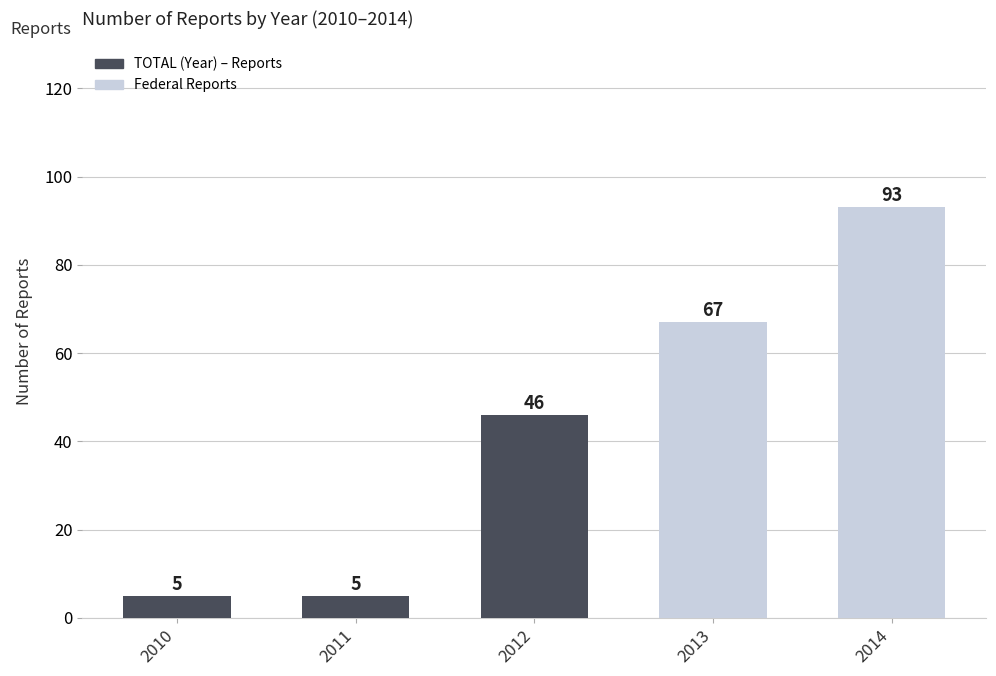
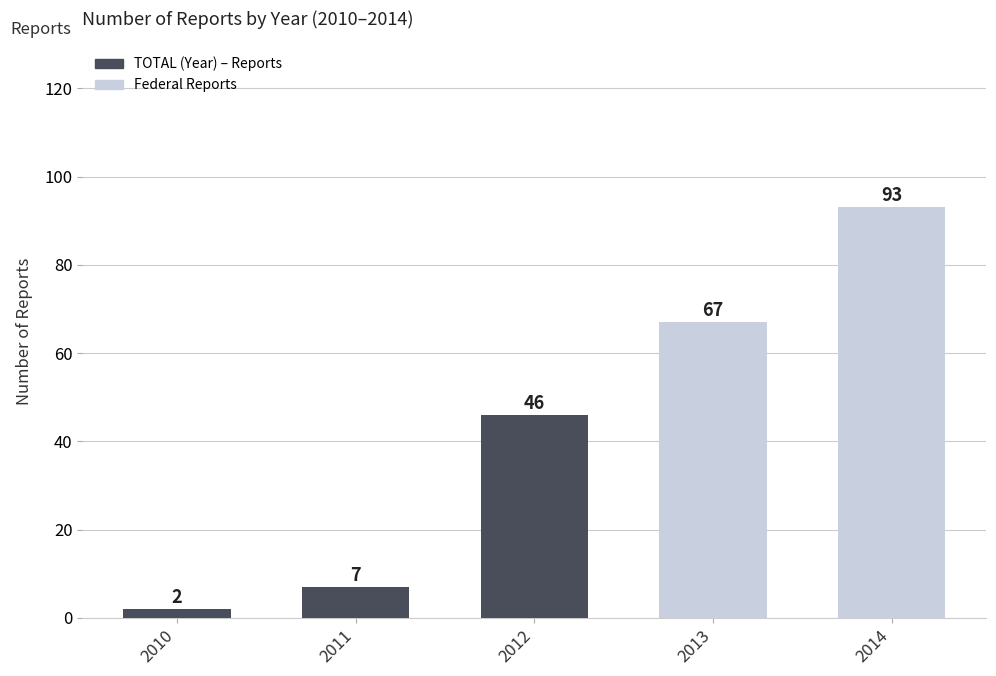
2010: 5 -> 2
2011: 5 -> 7
